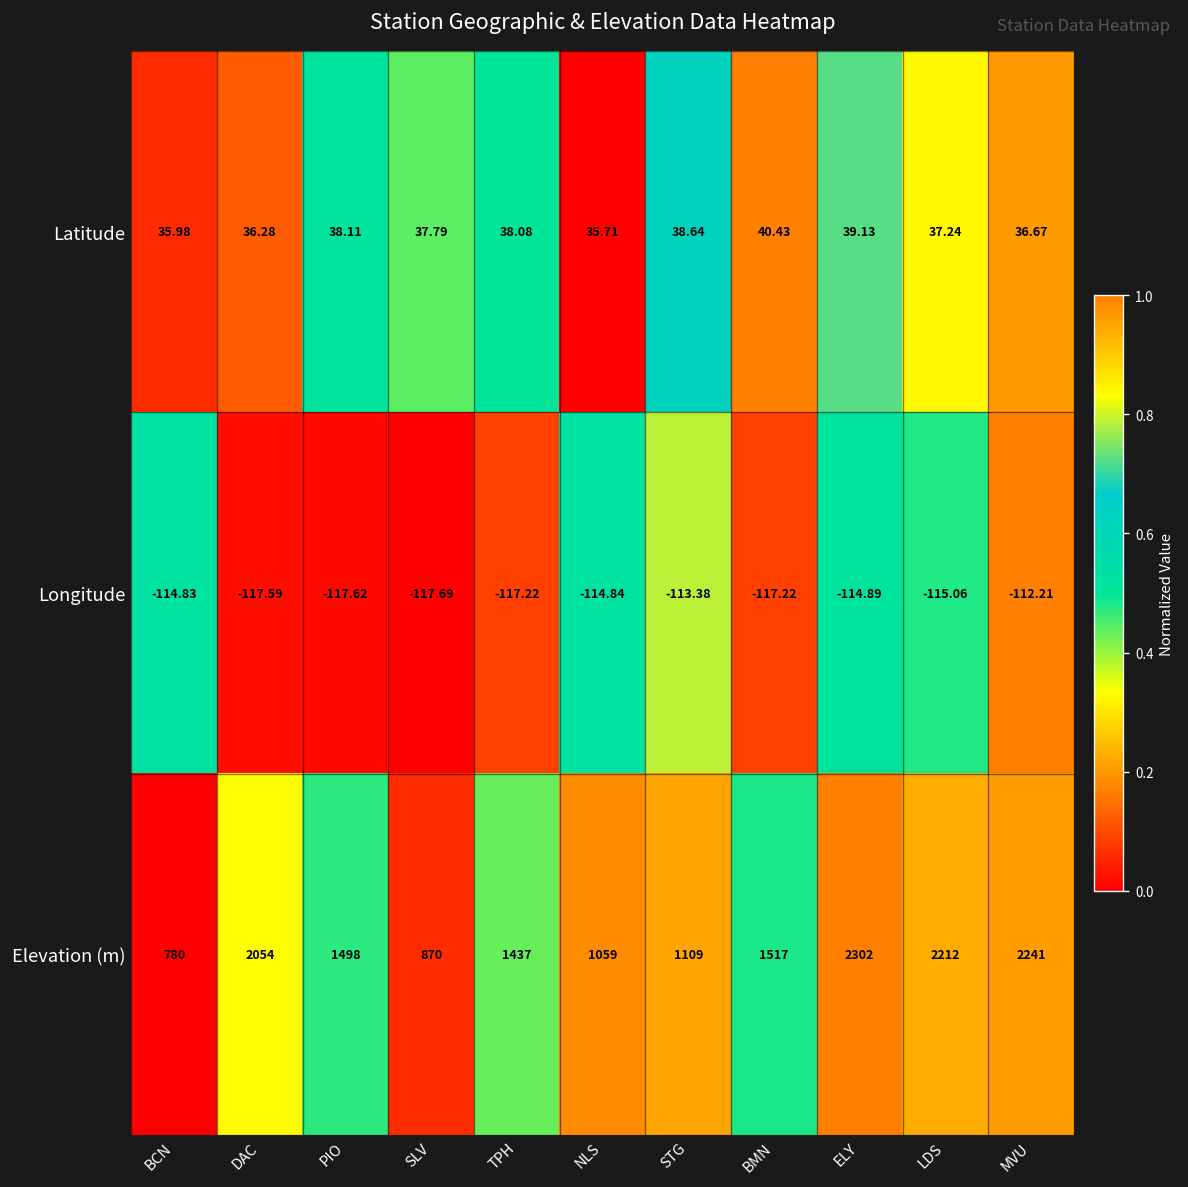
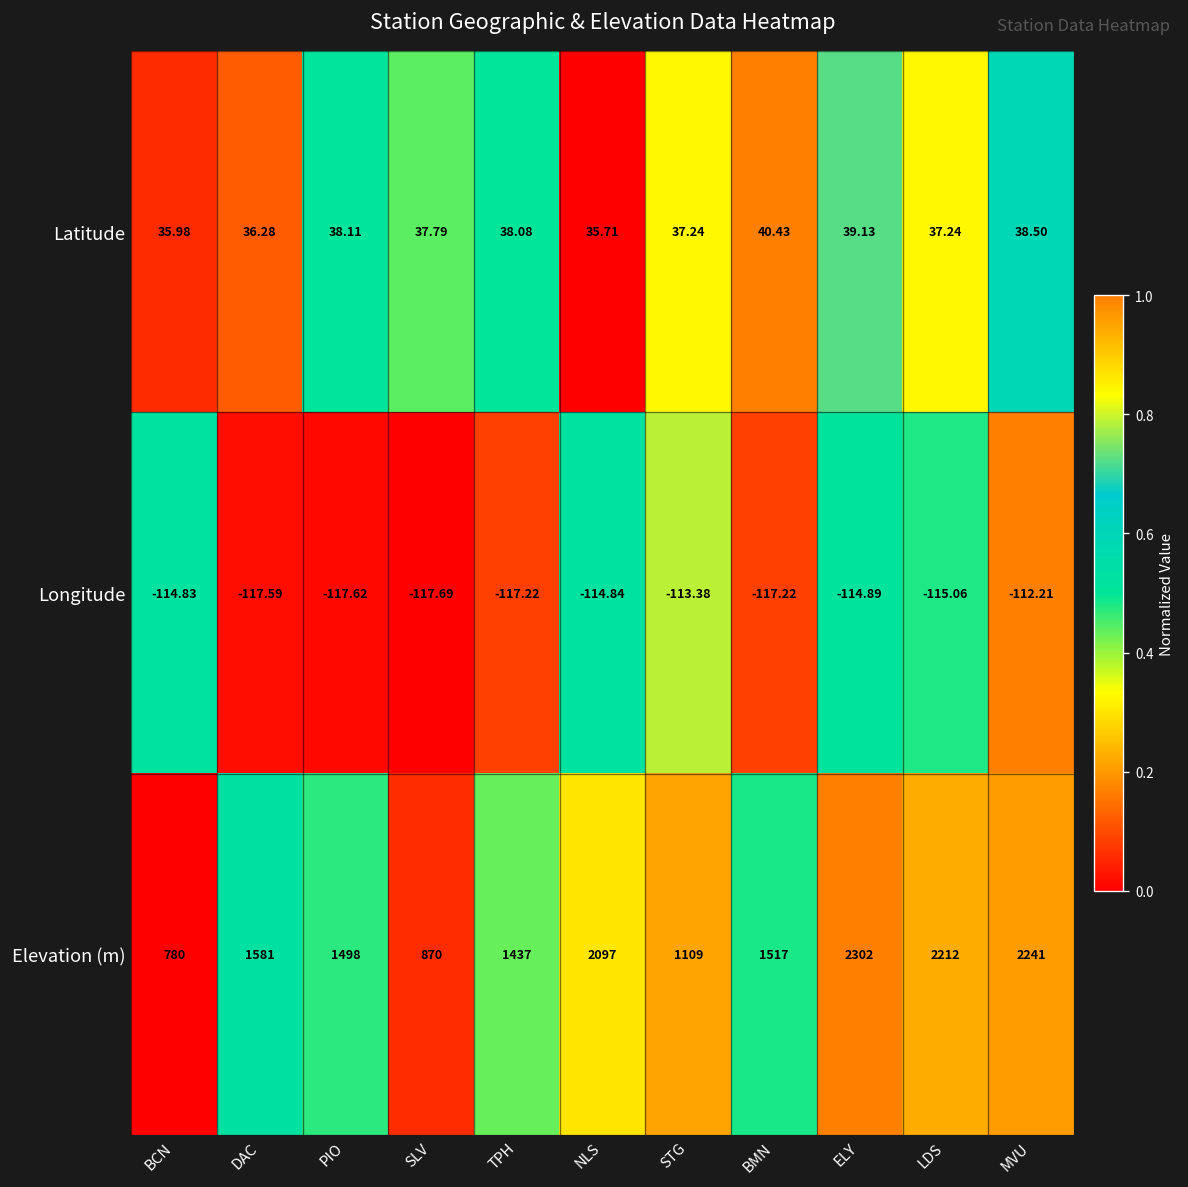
Latitude, STG: 38.64 -> 37.24
Latitude, MVU: 36.67 -> 38.50
Elevation (m), DAC: 2054 -> 1581
Elevation (m), NLS: 1059 -> 2097
